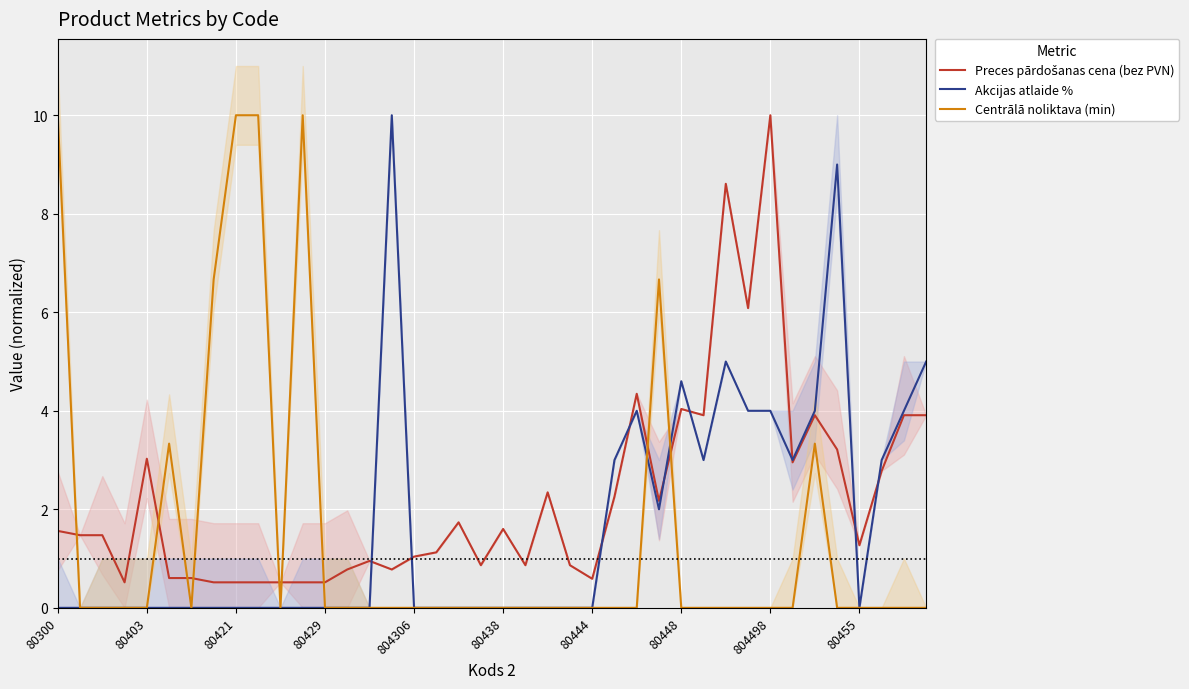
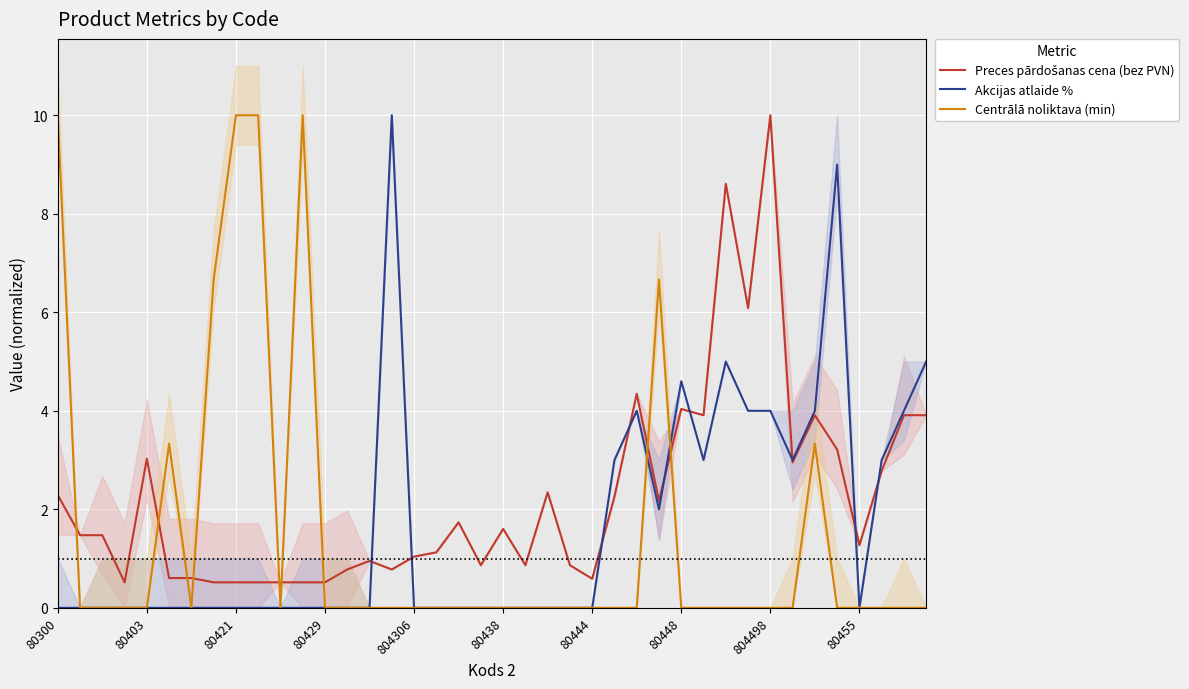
Preces pārdošanas cena (bez PVN), 80300: 1.6 -> 2.3
